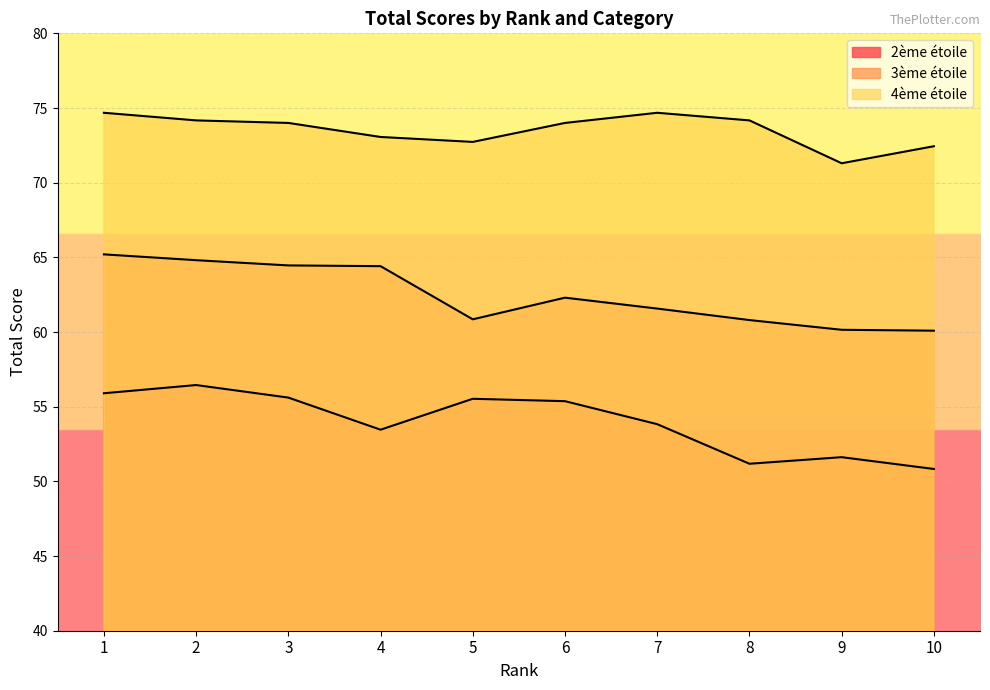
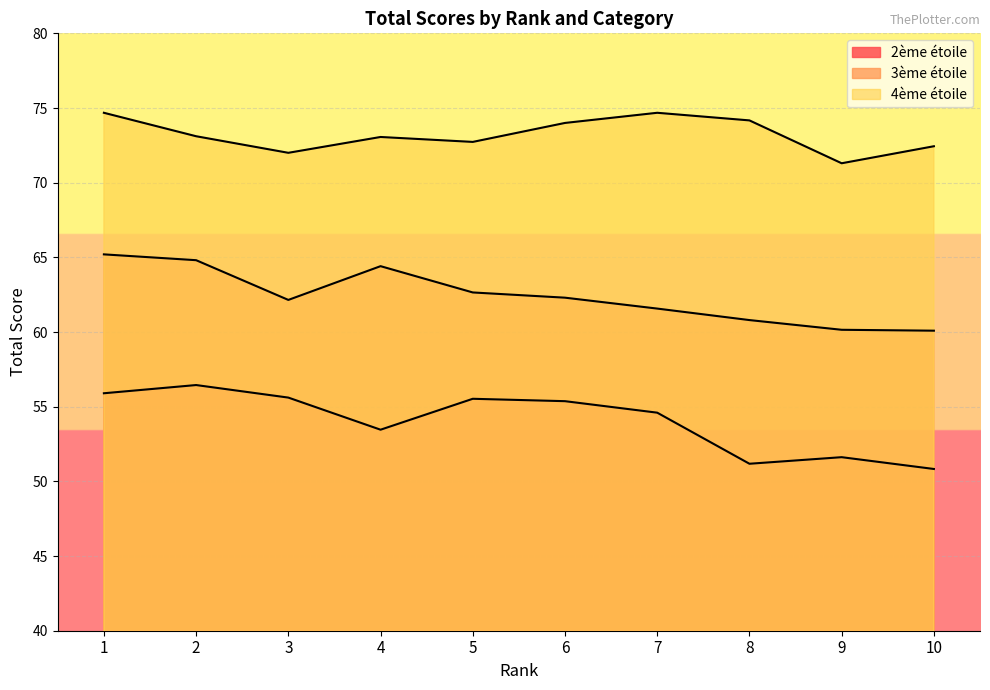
4ème étoile, 2: 74.2 -> 73.1
3ème étoile, 3: 64.5 -> 62.2
4ème étoile, 3: 74 -> 72
3ème étoile, 5: 60.9 -> 62.7
2ème étoile, 7: 53.8 -> 54.6
